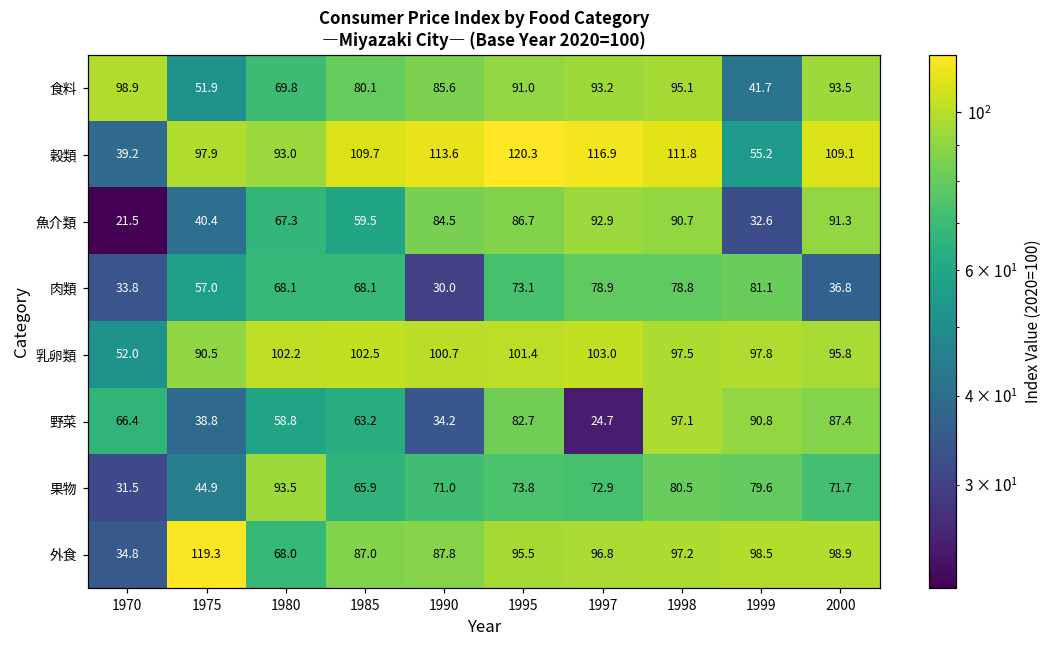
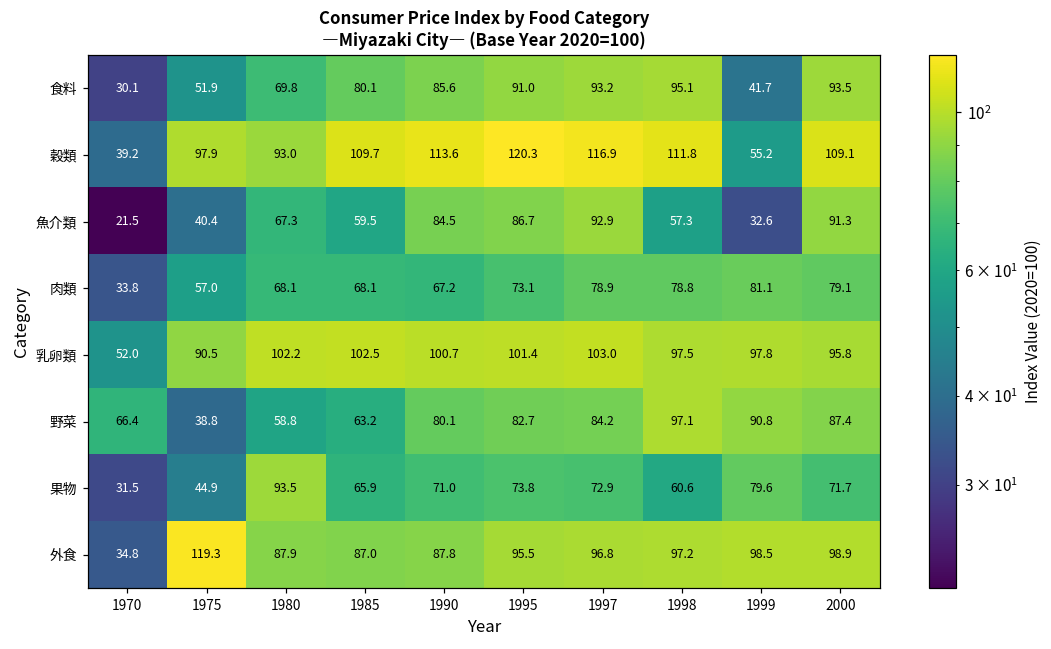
食料, 1970: 98.9 -> 30.1
魚介類, 1998: 90.7 -> 57.3
肉類, 1990: 30.0 -> 67.2
肉類, 2000: 36.8 -> 79.1
野菜, 1990: 34.2 -> 80.1
野菜, 1997: 24.7 -> 84.2
果物, 1998: 80.5 -> 60.6
外食, 1980: 68.0 -> 87.9
